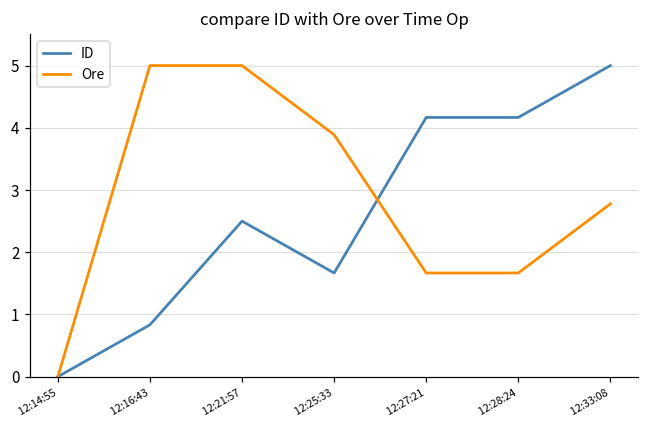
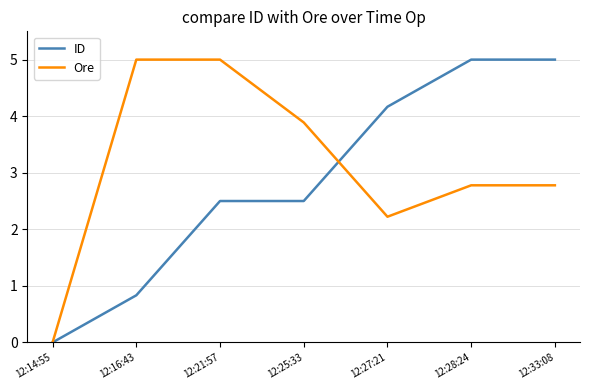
ID, 12:25:33: 1.7 -> 2.5
Ore, 12:27:21: 1.7 -> 2.2
ID, 12:28:24: 4.2 -> 5.0
Ore, 12:28:24: 1.7 -> 2.8
